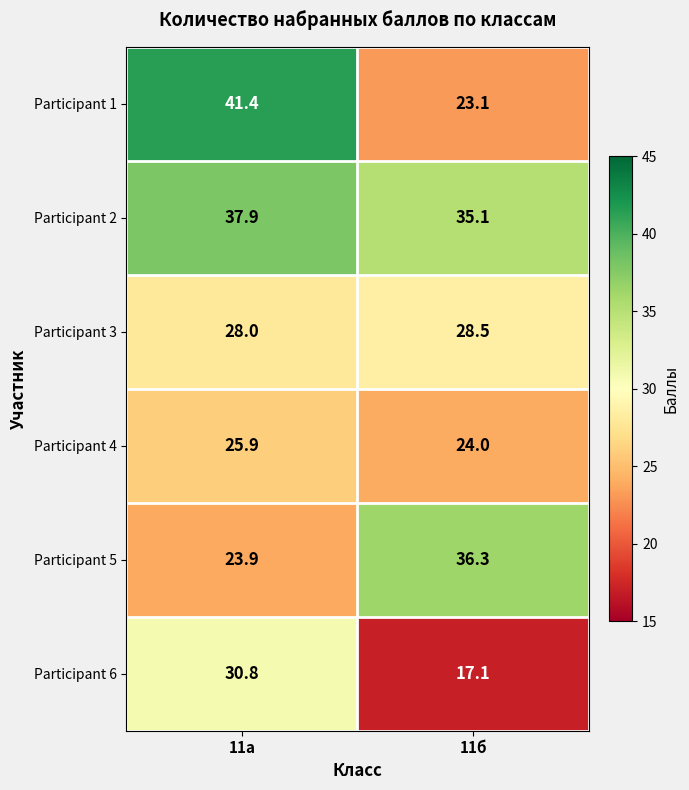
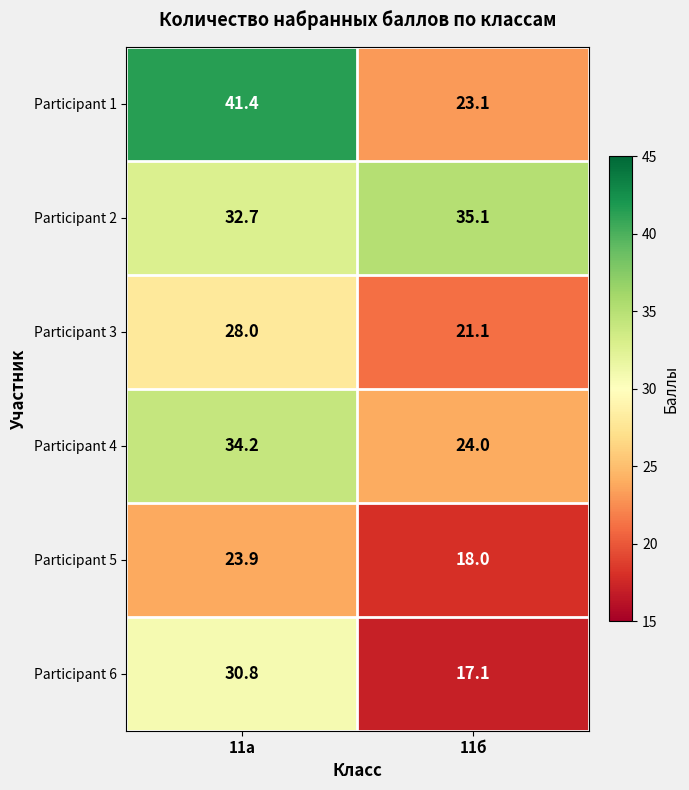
Participant 2, 11а: 37.9 -> 32.7
Participant 3, 11б: 28.5 -> 21.1
Participant 4, 11а: 25.9 -> 34.2
Participant 5, 11б: 36.3 -> 18.0
